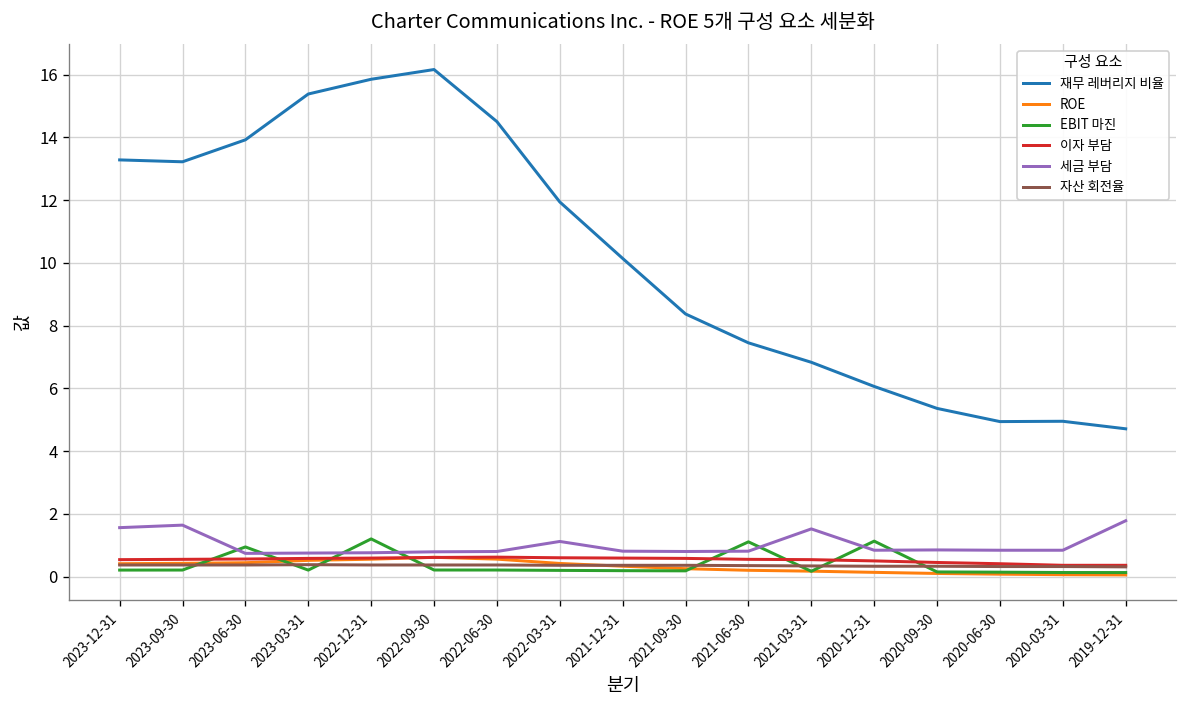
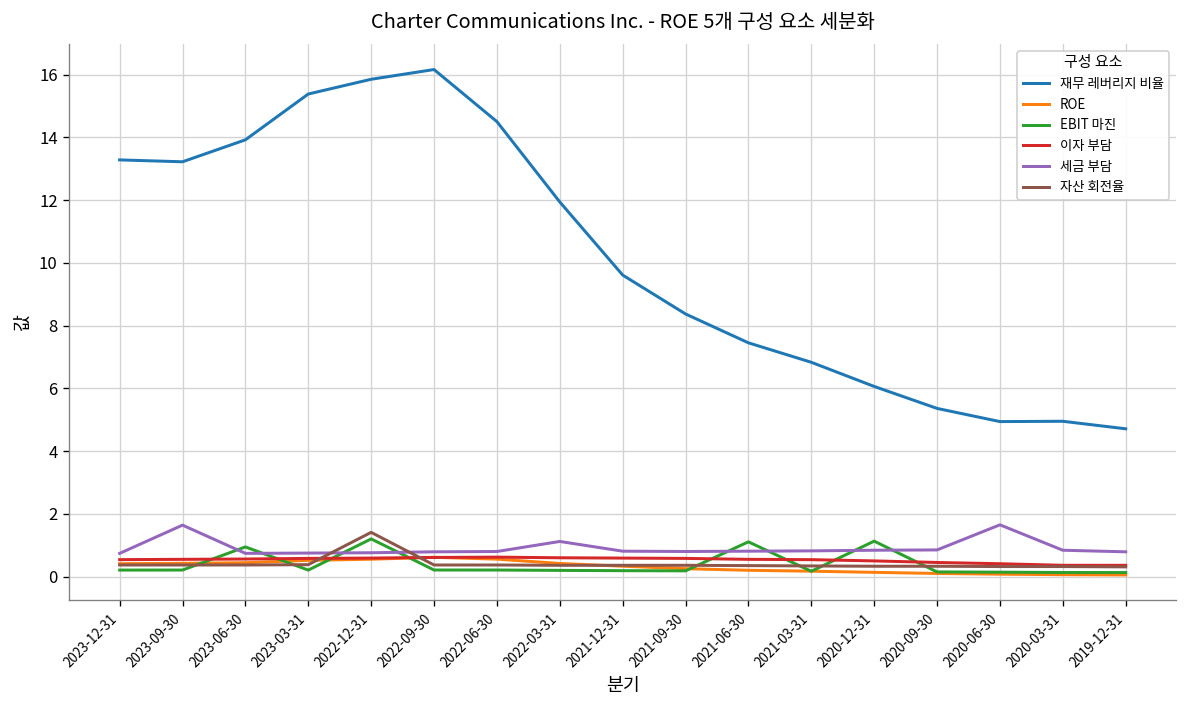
세금 부담, 2023-12-31: 1.6 -> 0.7
자산 회전율, 2022-12-31: 0.4 -> 1.4
재무 레버리지 비율, 2021-12-31: 10.1 -> 9.6
세금 부담, 2021-03-31: 1.5 -> 0.8
세금 부담, 2020-06-30: 0.8 -> 1.7
세금 부담, 2019-12-31: 1.8 -> 0.8
